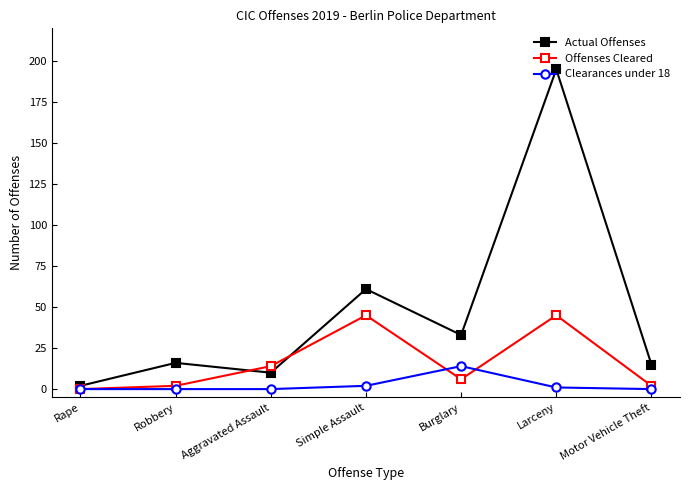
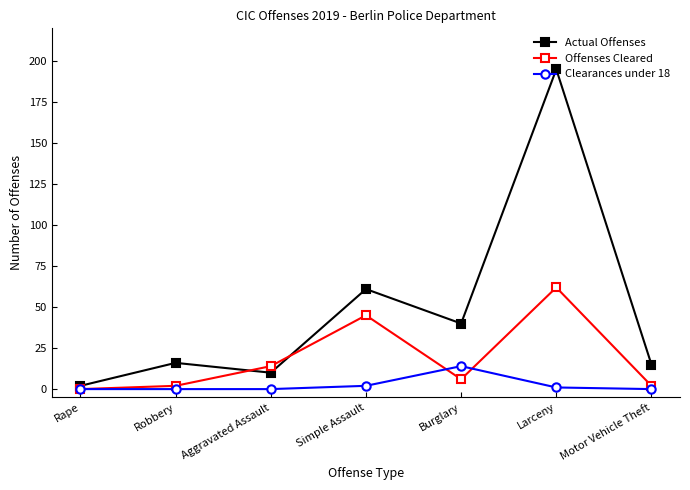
Actual Offenses, Burglary: 33 -> 40
Offenses Cleared, Larceny: 45 -> 62
